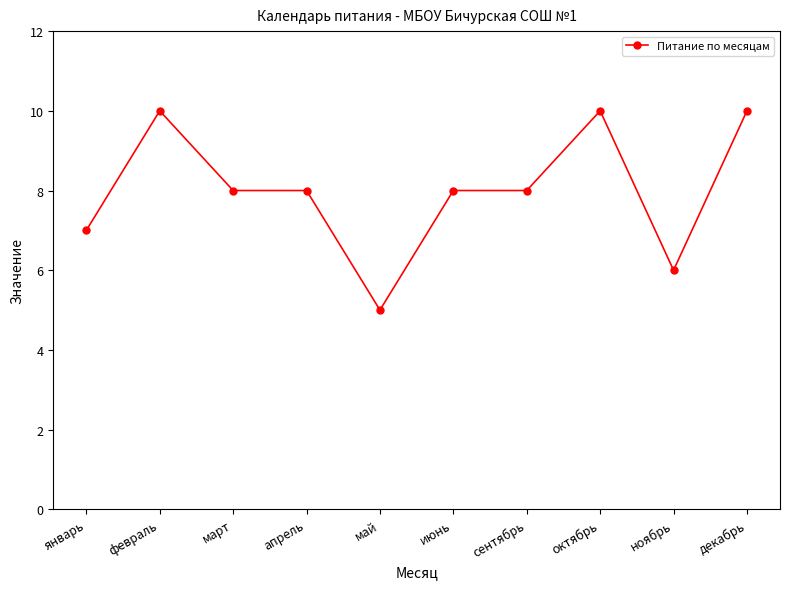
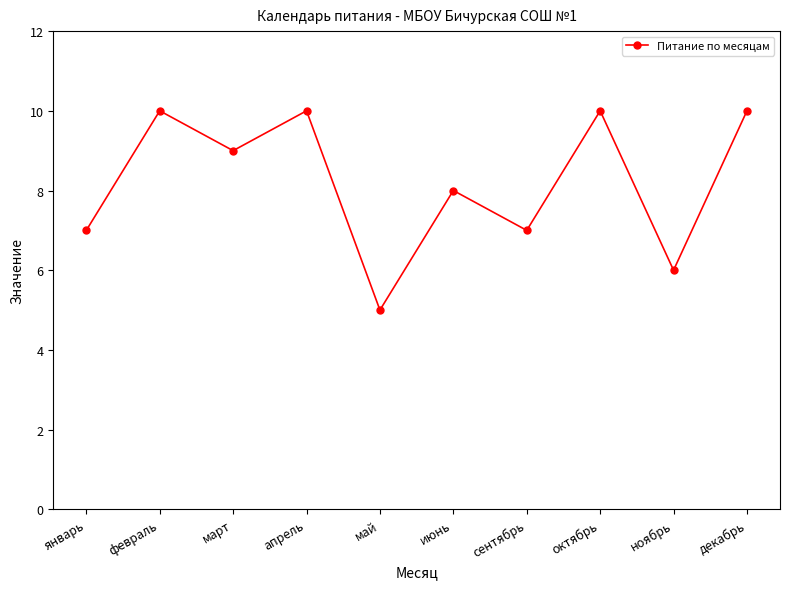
март: 8 -> 9
апрель: 8 -> 10
сентябрь: 8 -> 7
